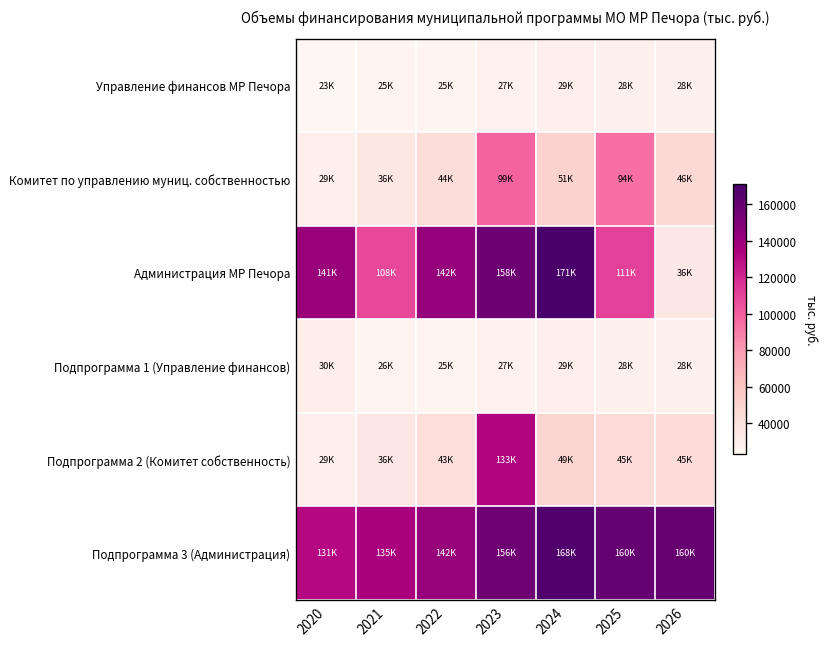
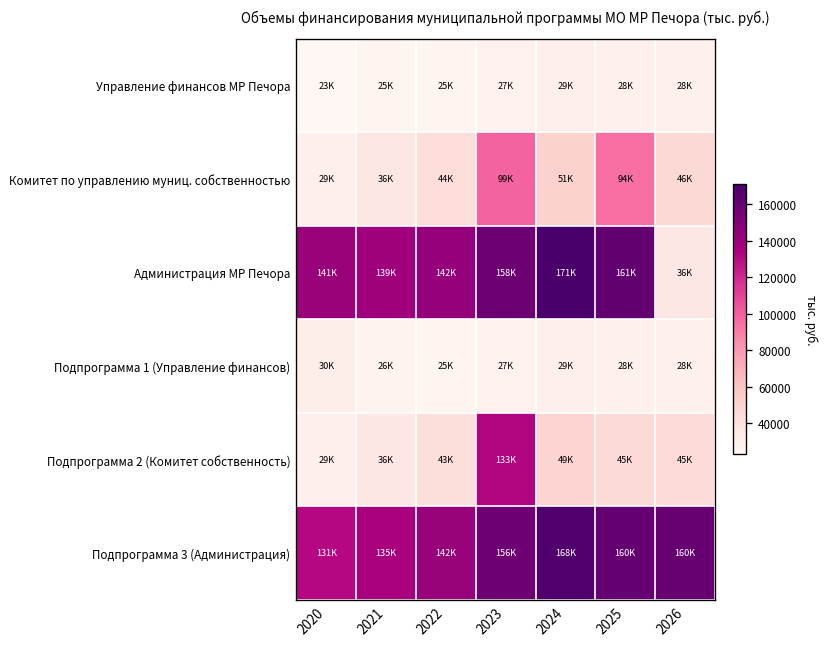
Администрация МР Печора, 2021: 108K -> 139K
Администрация МР Печора, 2025: 111K -> 161K
